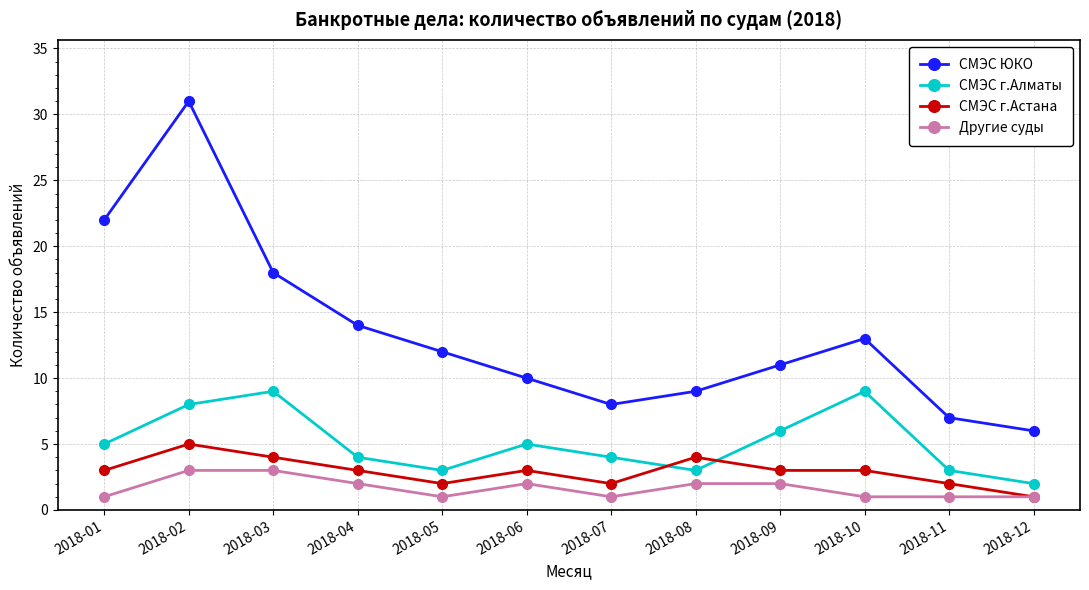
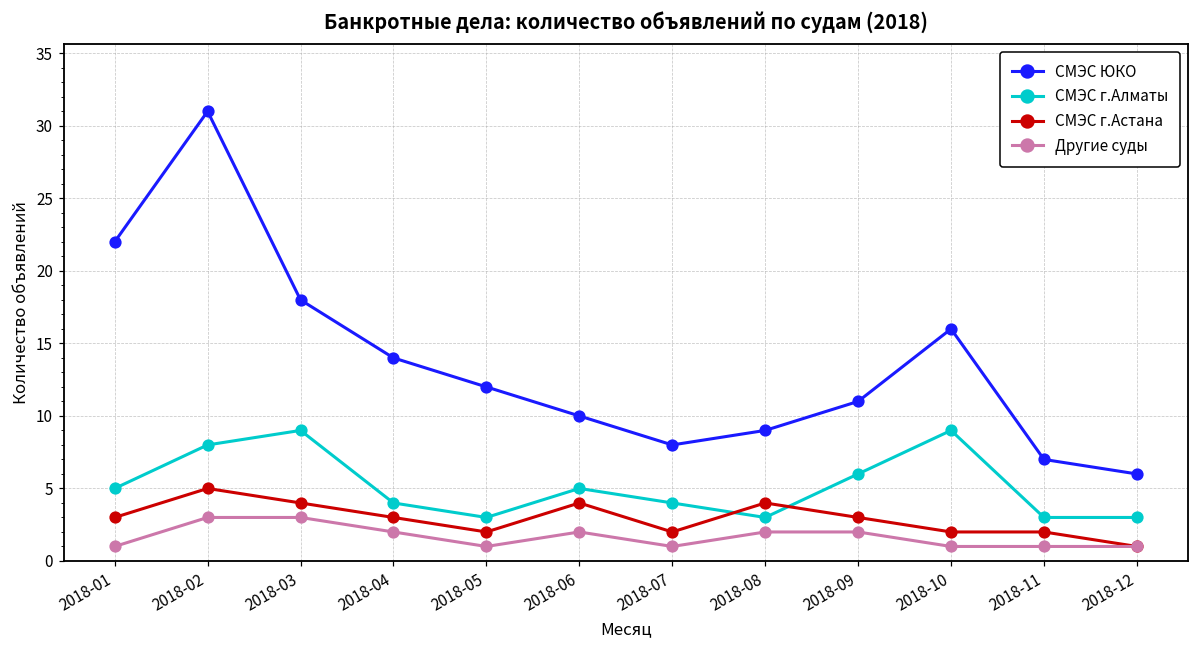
СМЭС г.Астана, 2018-06: 3 -> 4
СМЭС ЮКО, 2018-10: 13 -> 16
СМЭС г.Астана, 2018-10: 3 -> 2
СМЭС г.Алматы, 2018-12: 2 -> 3
